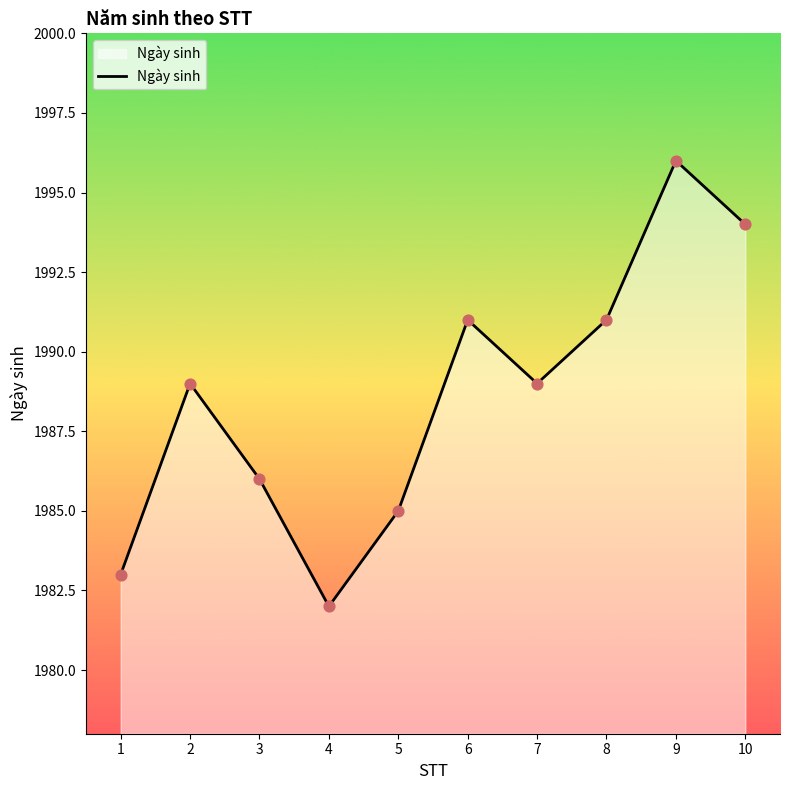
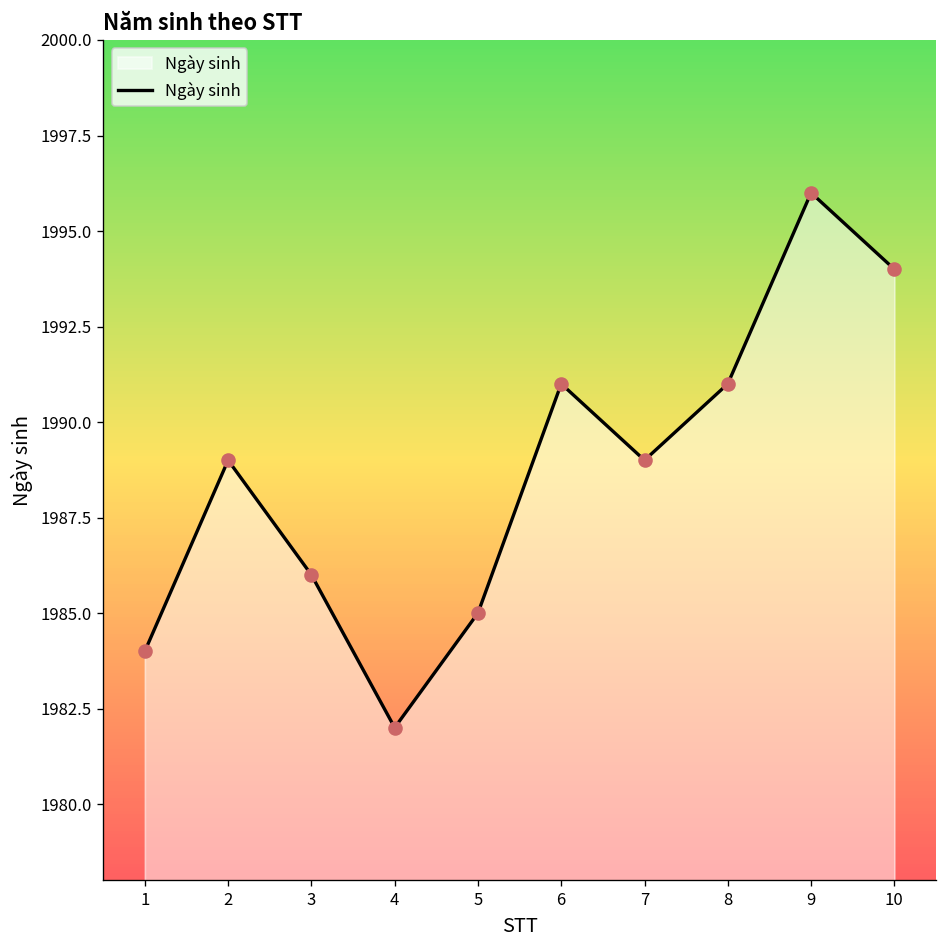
1: 1983 -> 1984
